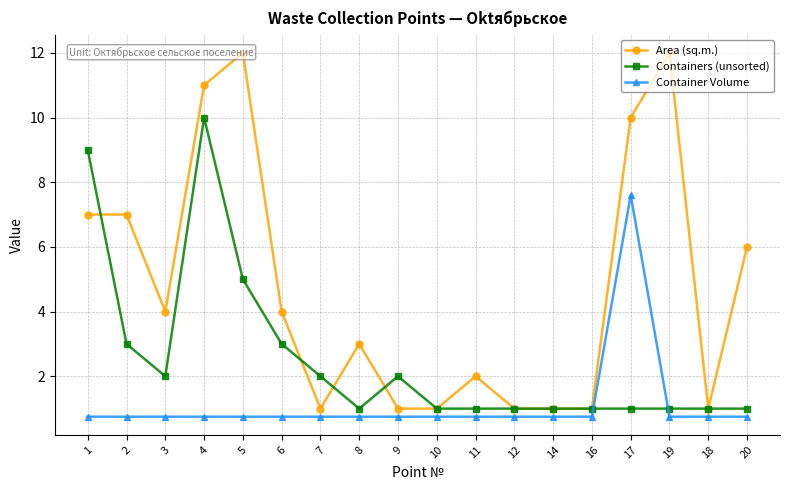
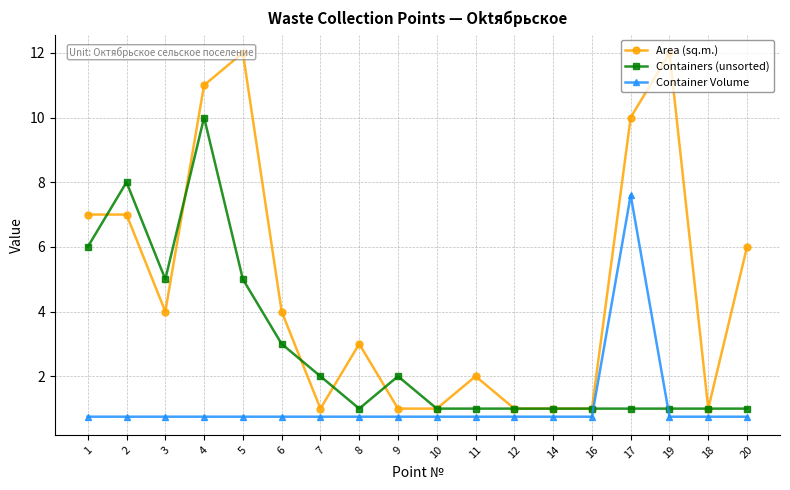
Containers (unsorted), 1: 9 -> 6
Containers (unsorted), 2: 3 -> 8
Containers (unsorted), 3: 2 -> 5
